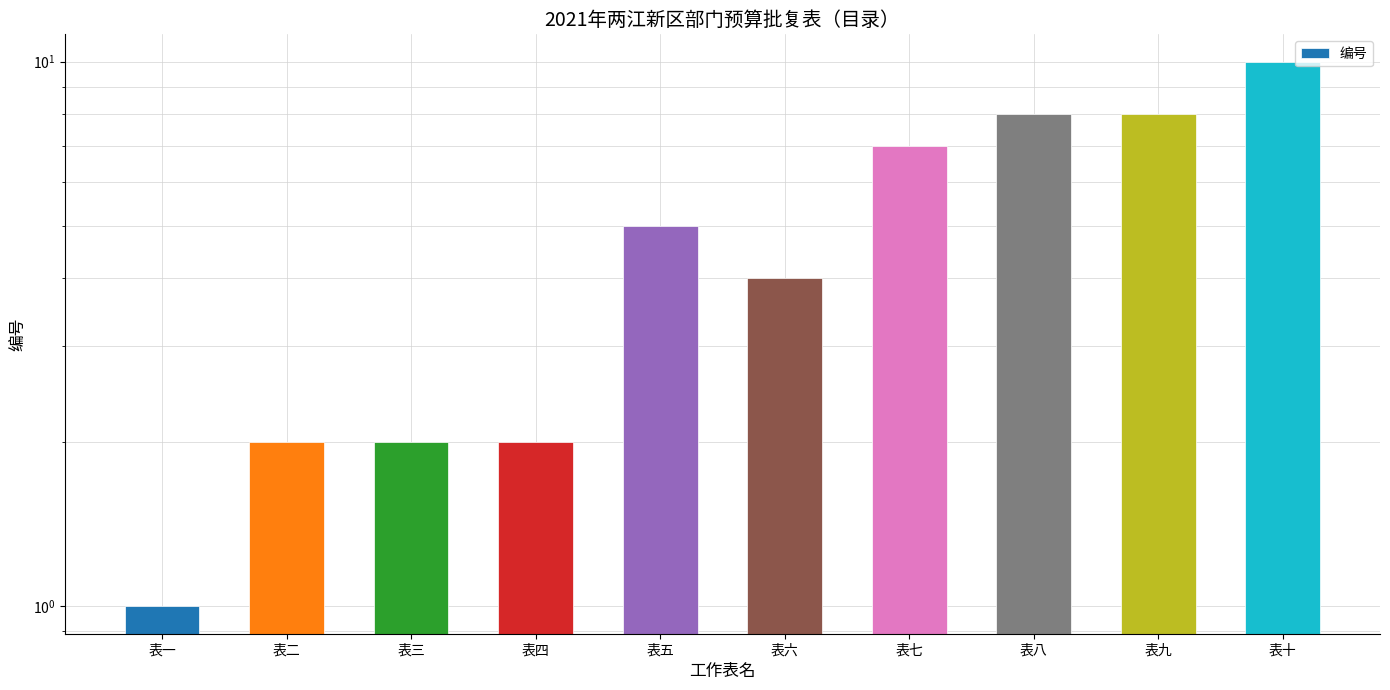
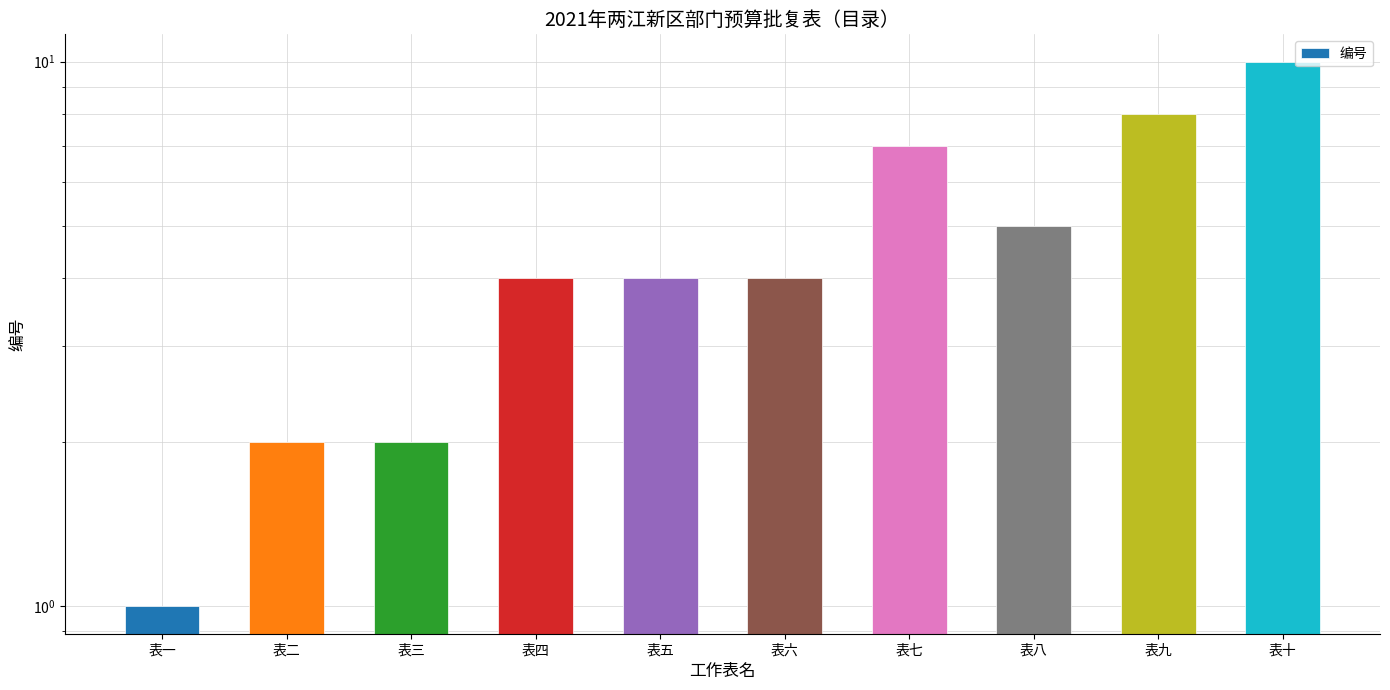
表四: 2 -> 4
表五: 5 -> 4
表八: 8 -> 5
